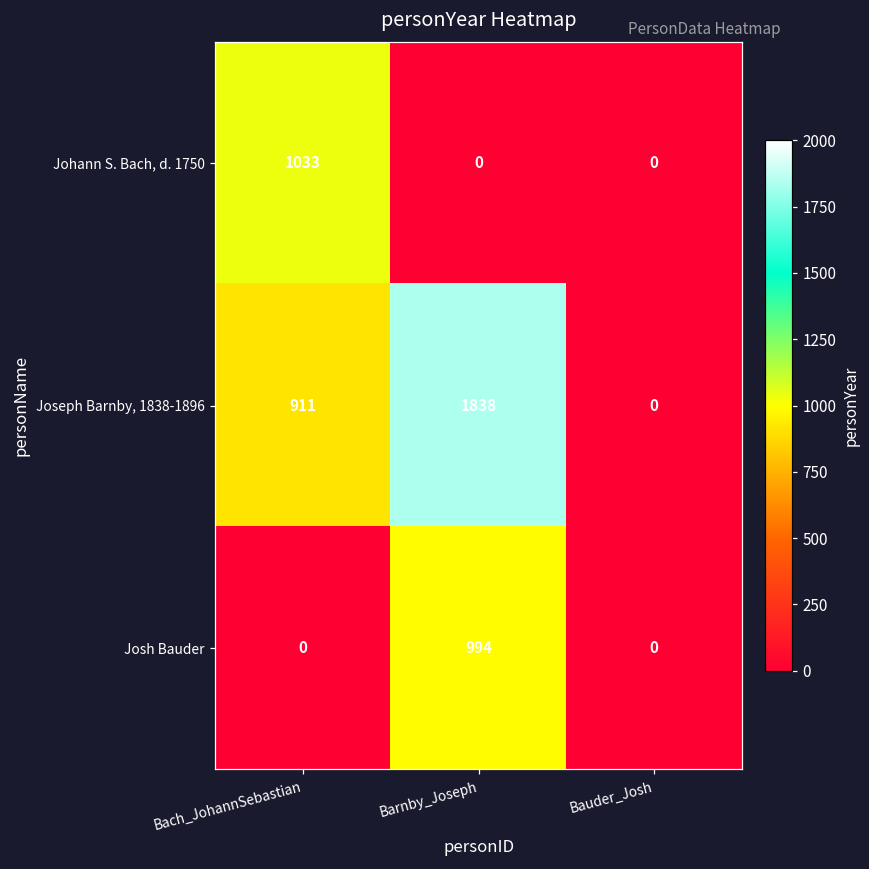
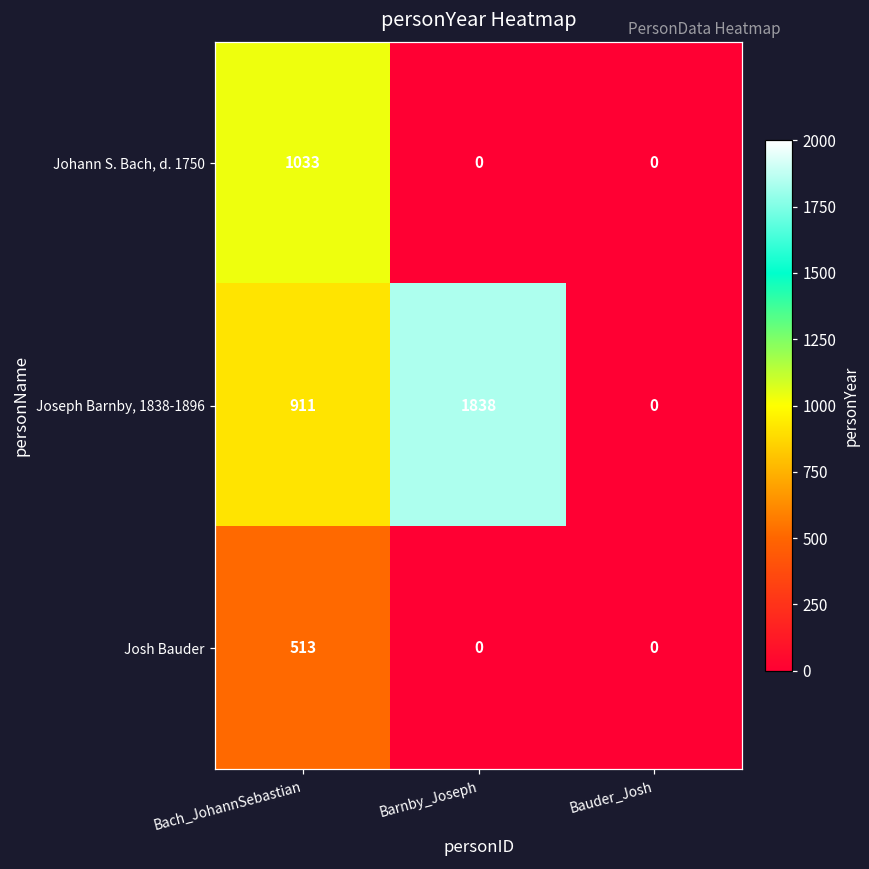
Josh Bauder, Bach_JohannSebastian: 0 -> 513
Josh Bauder, Barnby_Joseph: 994 -> 0
